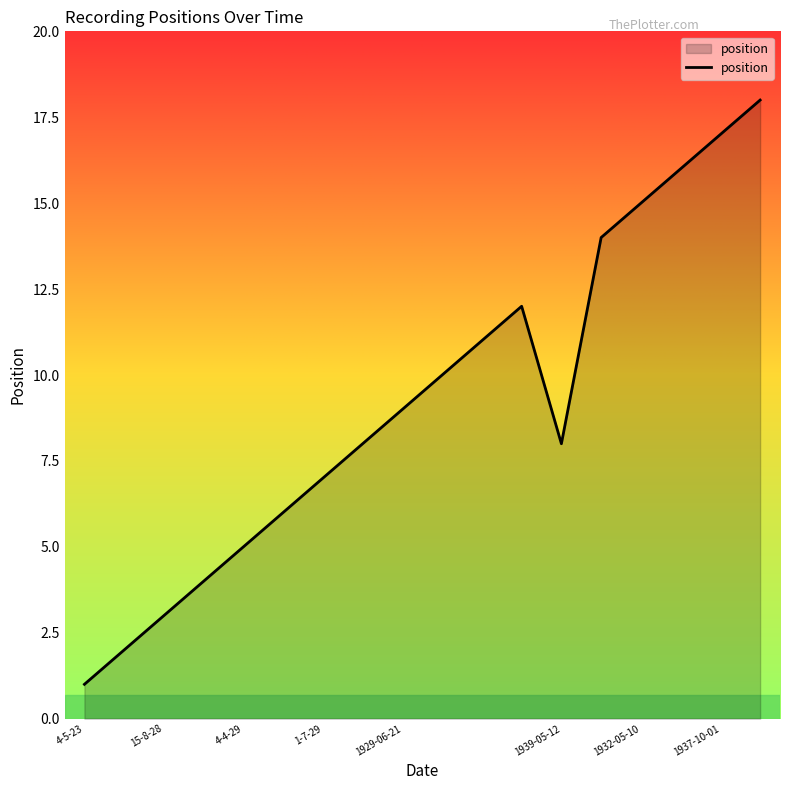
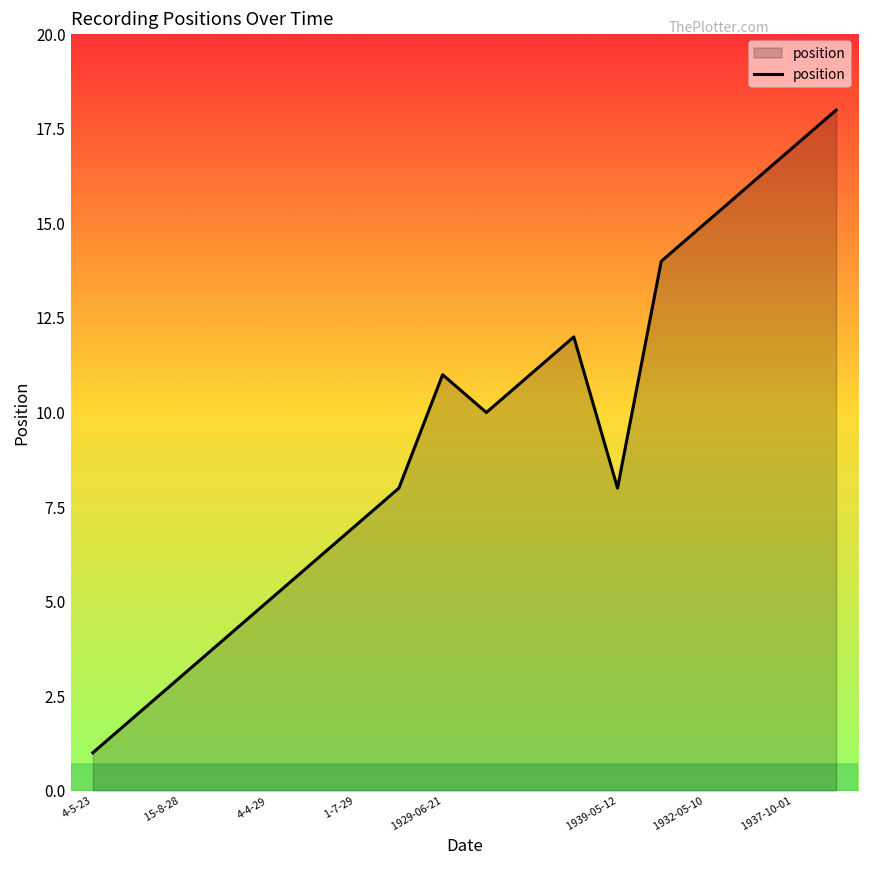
1929-06-21: 9 -> 11
